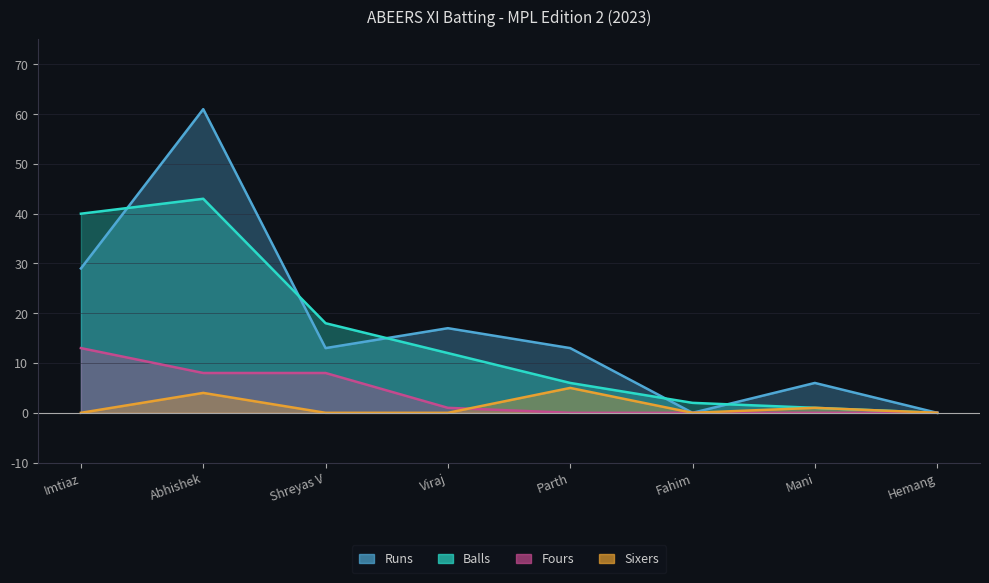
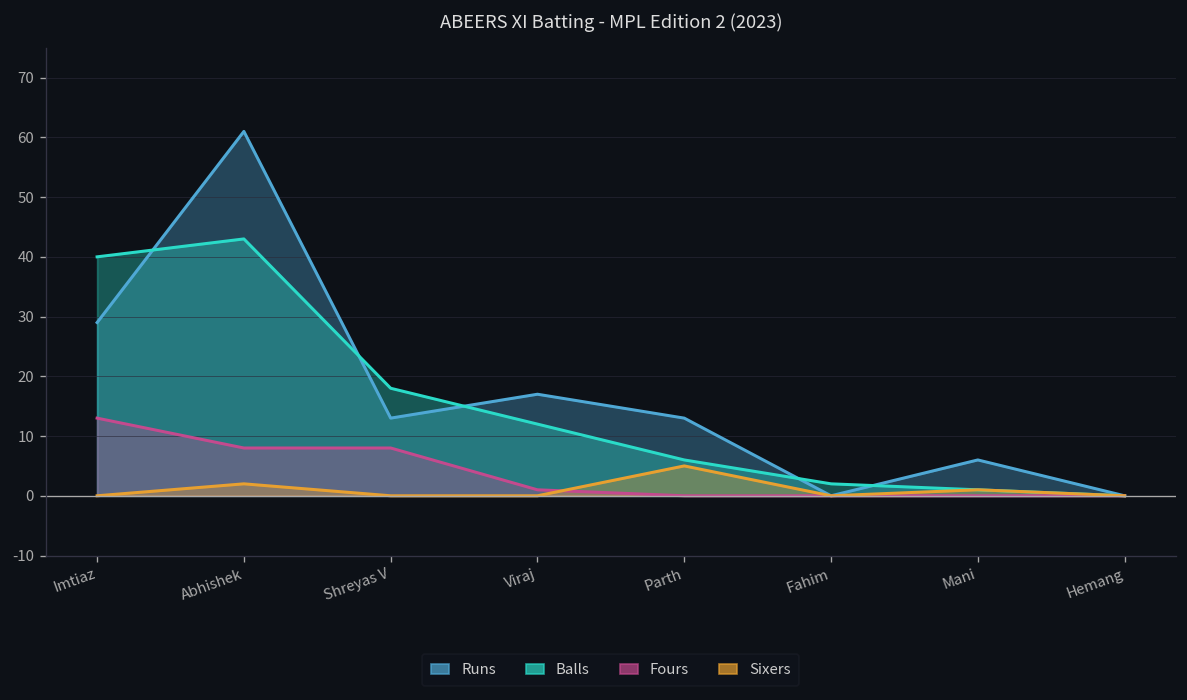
Sixers, Abhishek: 4 -> 2
